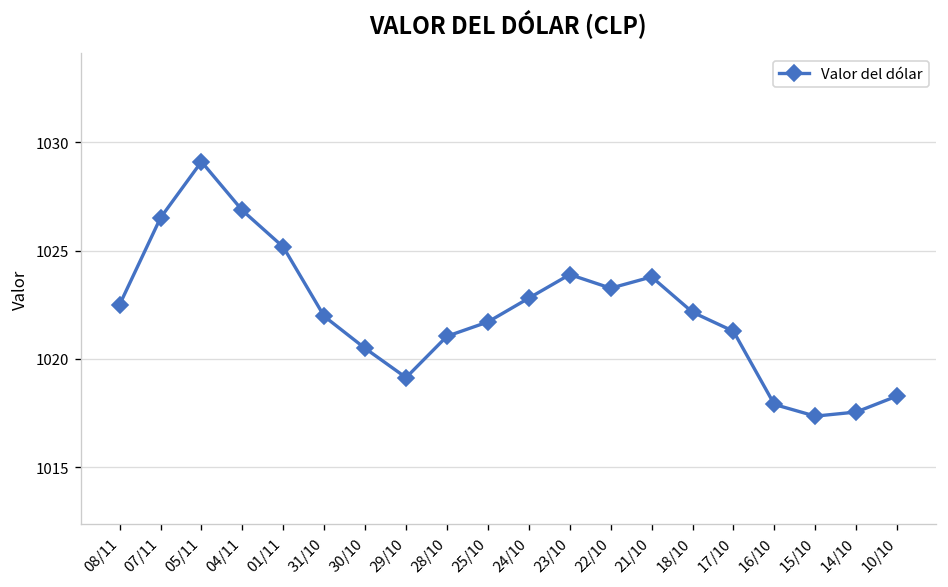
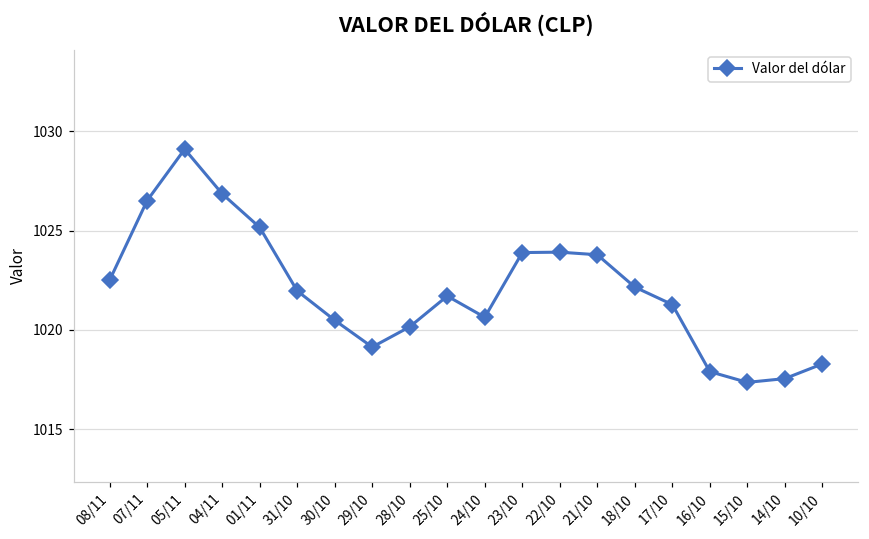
28/10: 1021.1 -> 1020.2
24/10: 1022.8 -> 1020.6
22/10: 1023.3 -> 1023.9
